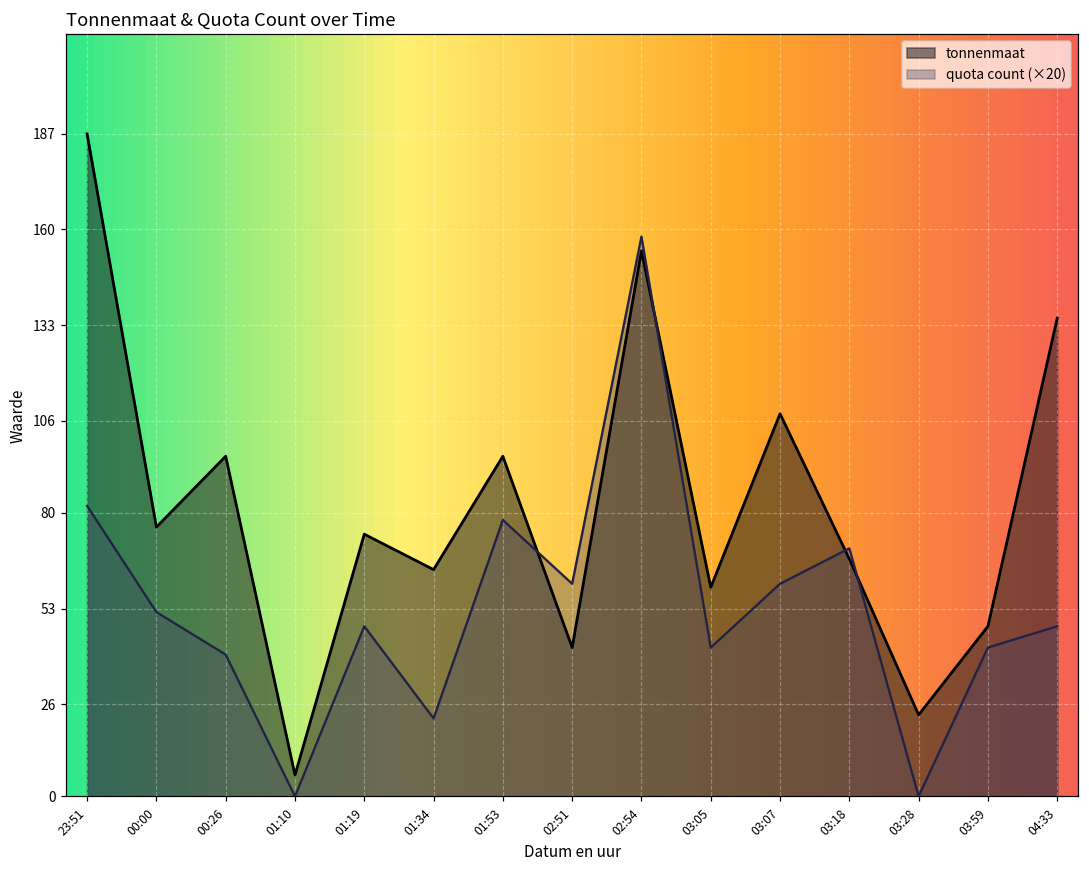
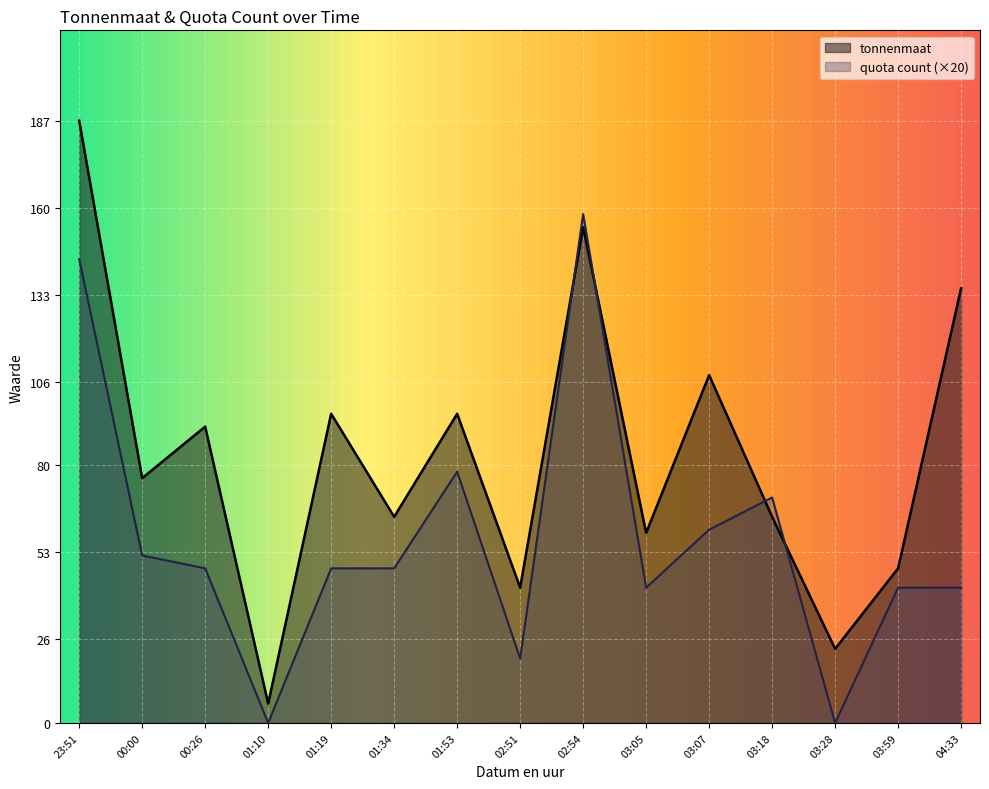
quota count (×20), 23:51: 82 -> 144
tonnenmaat, 00:26: 96 -> 92
quota count (×20), 00:26: 40 -> 48
tonnenmaat, 01:19: 74 -> 96
quota count (×20), 01:34: 22 -> 48
quota count (×20), 02:51: 60 -> 20
tonnenmaat, 03:18: 67 -> 64
quota count (×20), 04:33: 48 -> 42
